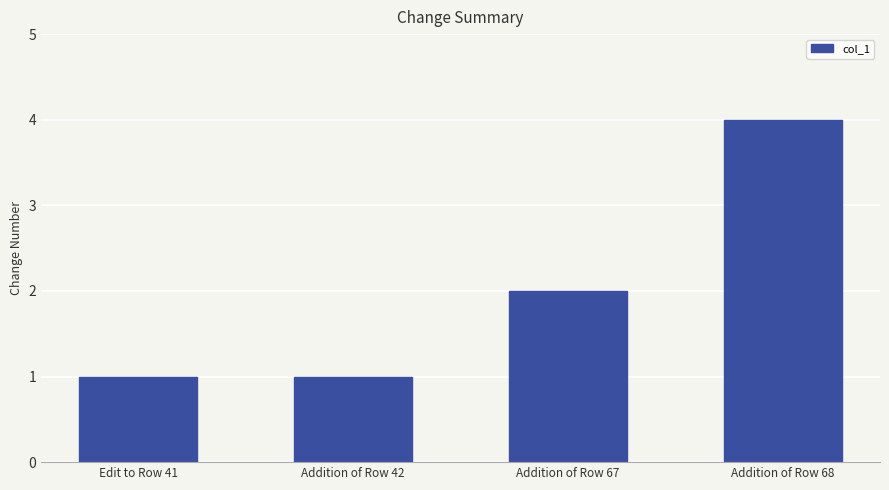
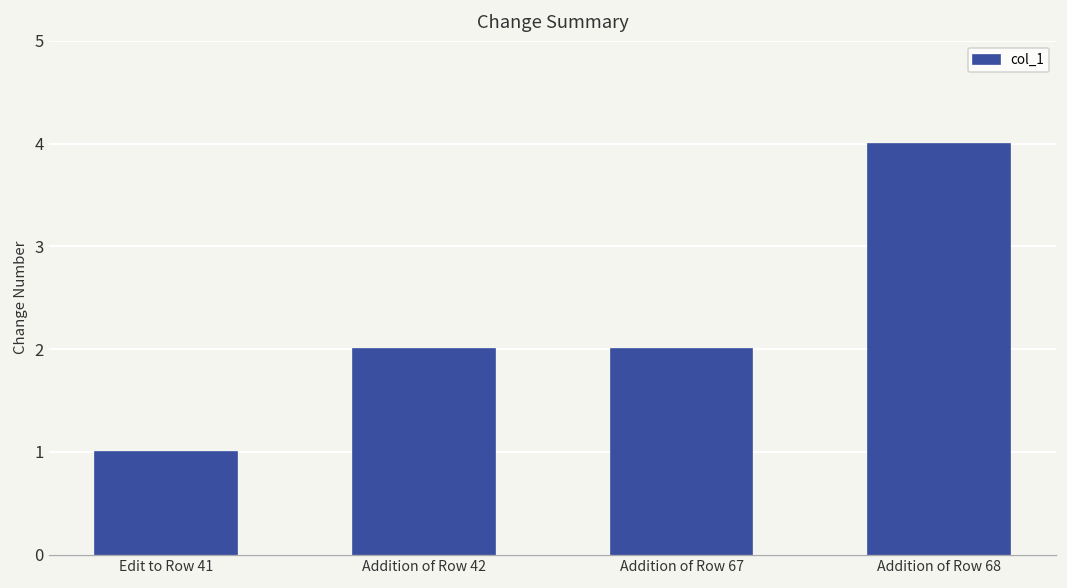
Addition of Row 42: 1 -> 2
